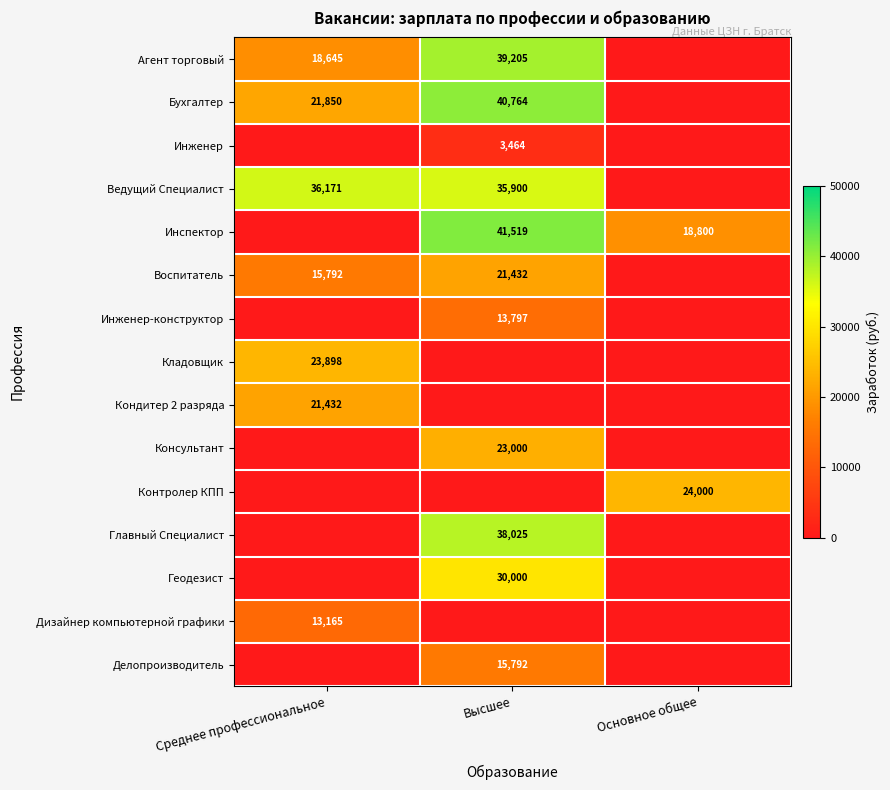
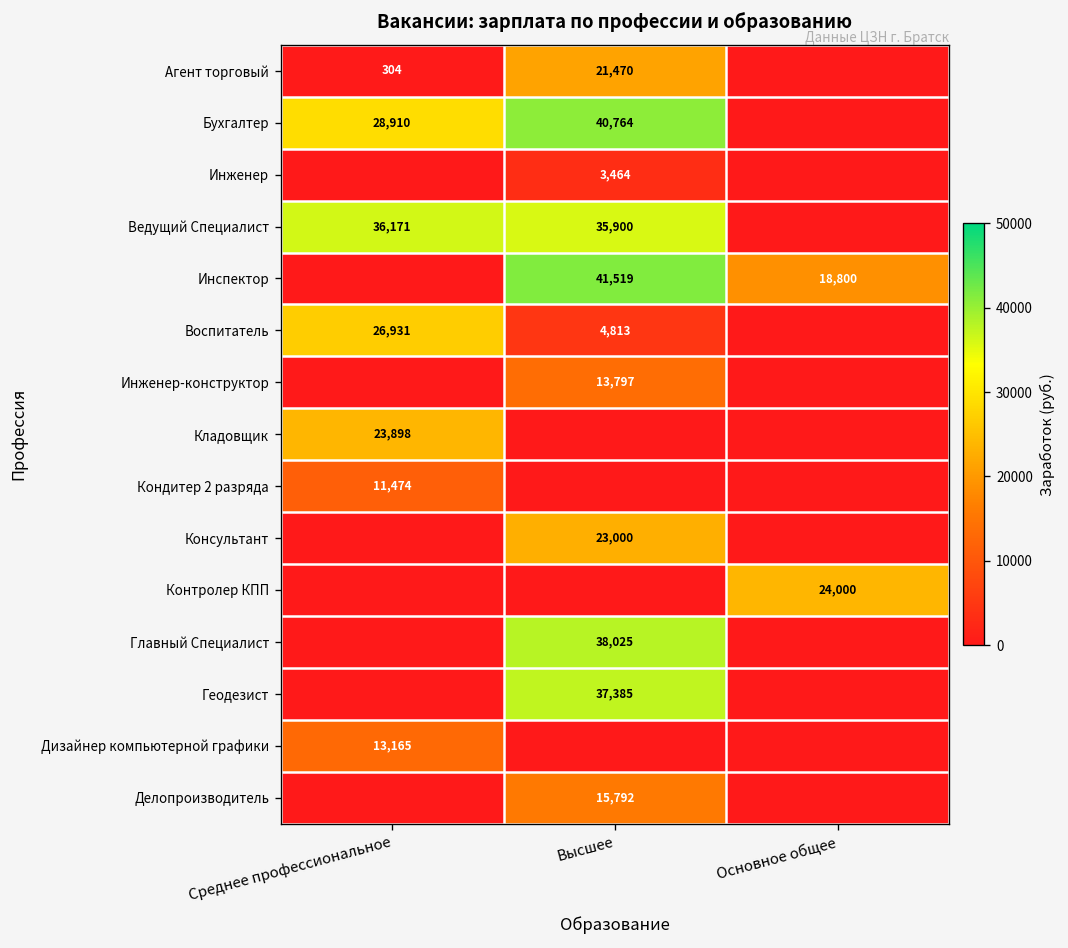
Агент торговый, Среднее профессиональное: 18,645 -> 304
Агент торговый, Высшее: 39,205 -> 21,470
Бухгалтер, Среднее профессиональное: 21,850 -> 28,910
Воспитатель, Среднее профессиональное: 15,792 -> 26,931
Воспитатель, Высшее: 21,432 -> 4,813
Кондитер 2 разряда, Среднее профессиональное: 21,432 -> 11,474
Геодезист, Высшее: 30,000 -> 37,385
